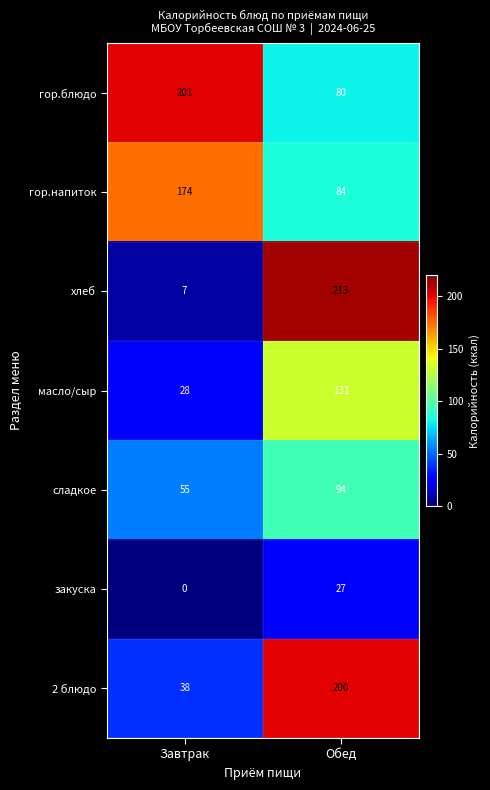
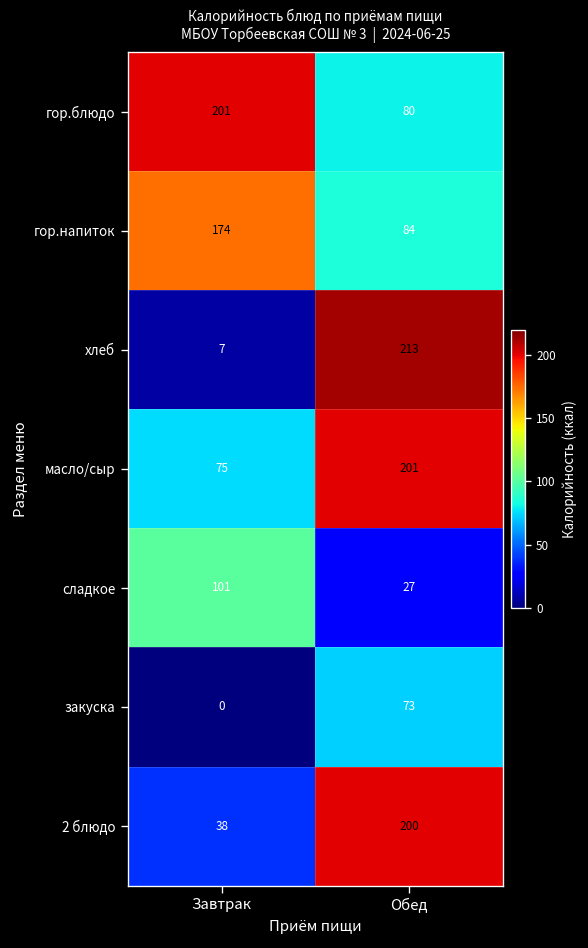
масло/сыр, Завтрак: 28 -> 75
масло/сыр, Обед: 131 -> 201
сладкое, Завтрак: 55 -> 101
сладкое, Обед: 94 -> 27
закуска, Обед: 27 -> 73
